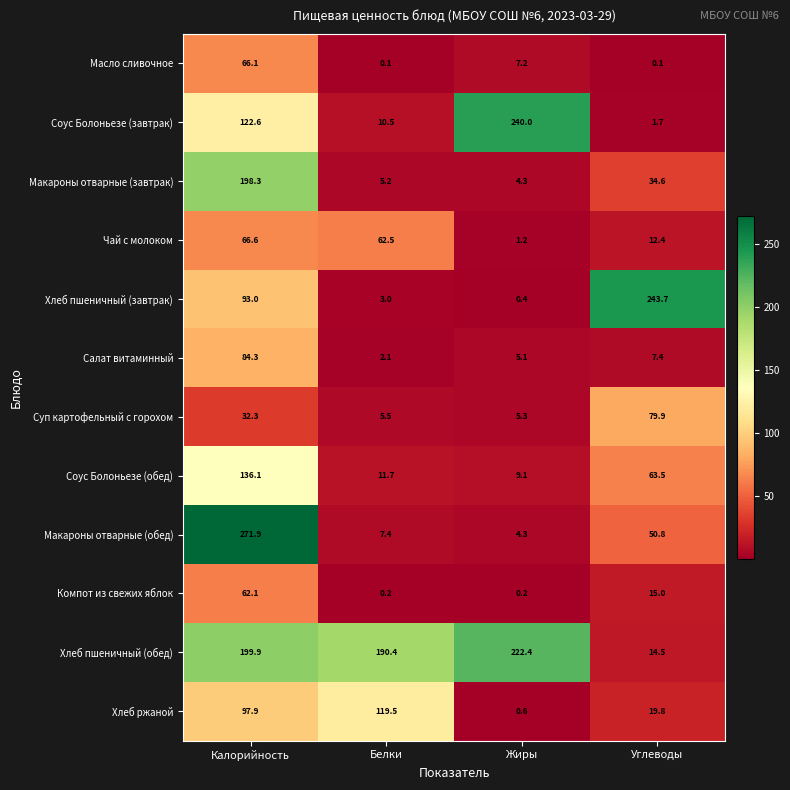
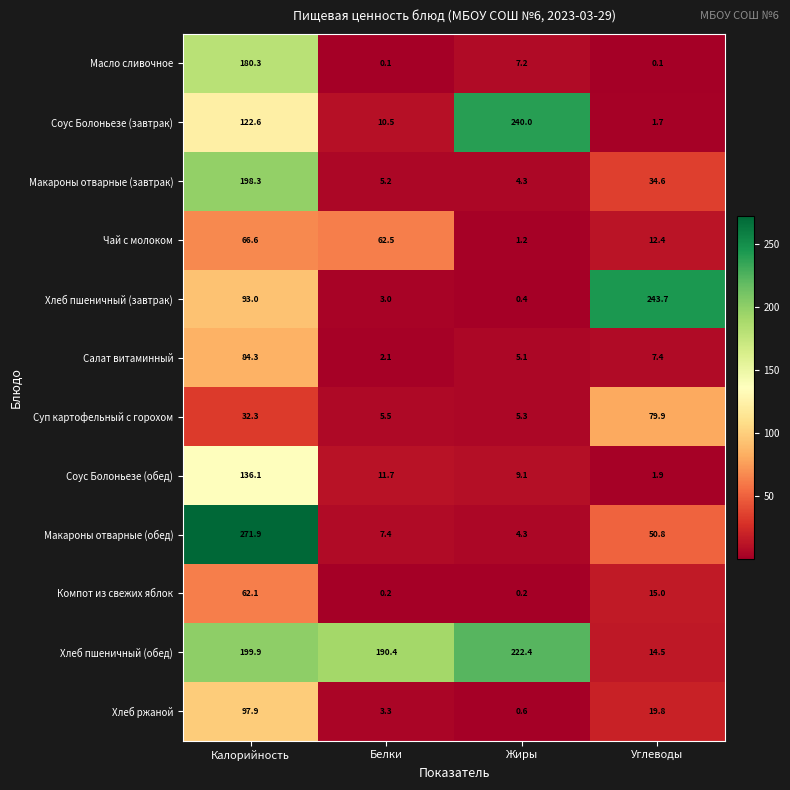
Масло сливочное, Калорийность: 66.1 -> 180.3
Соус Болоньезе (обед), Углеводы: 63.5 -> 1.9
Хлеб ржаной, Белки: 119.5 -> 3.3
